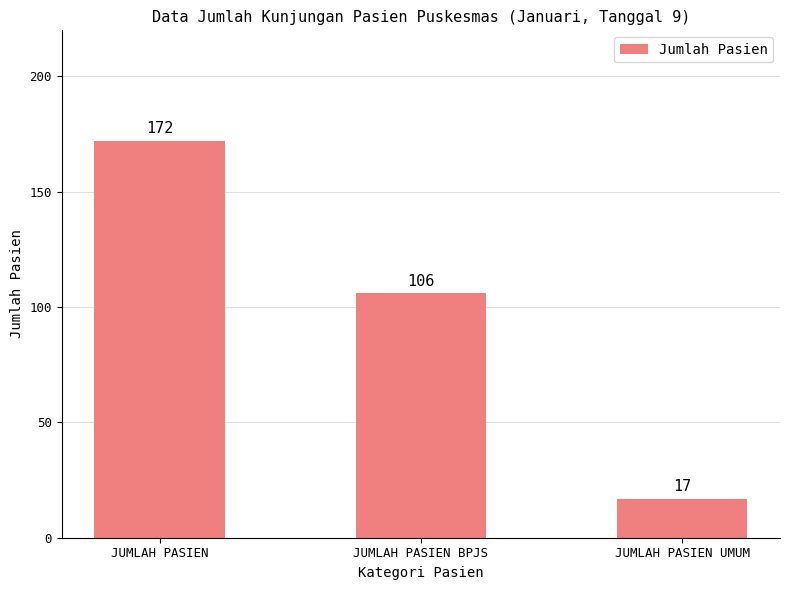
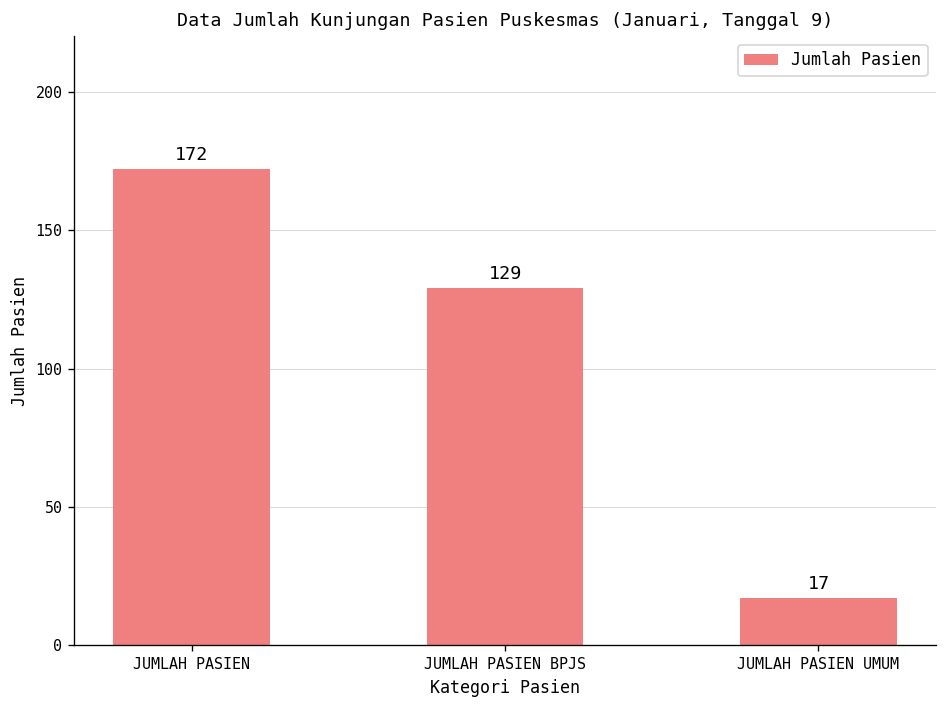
JUMLAH PASIEN BPJS: 106 -> 129
